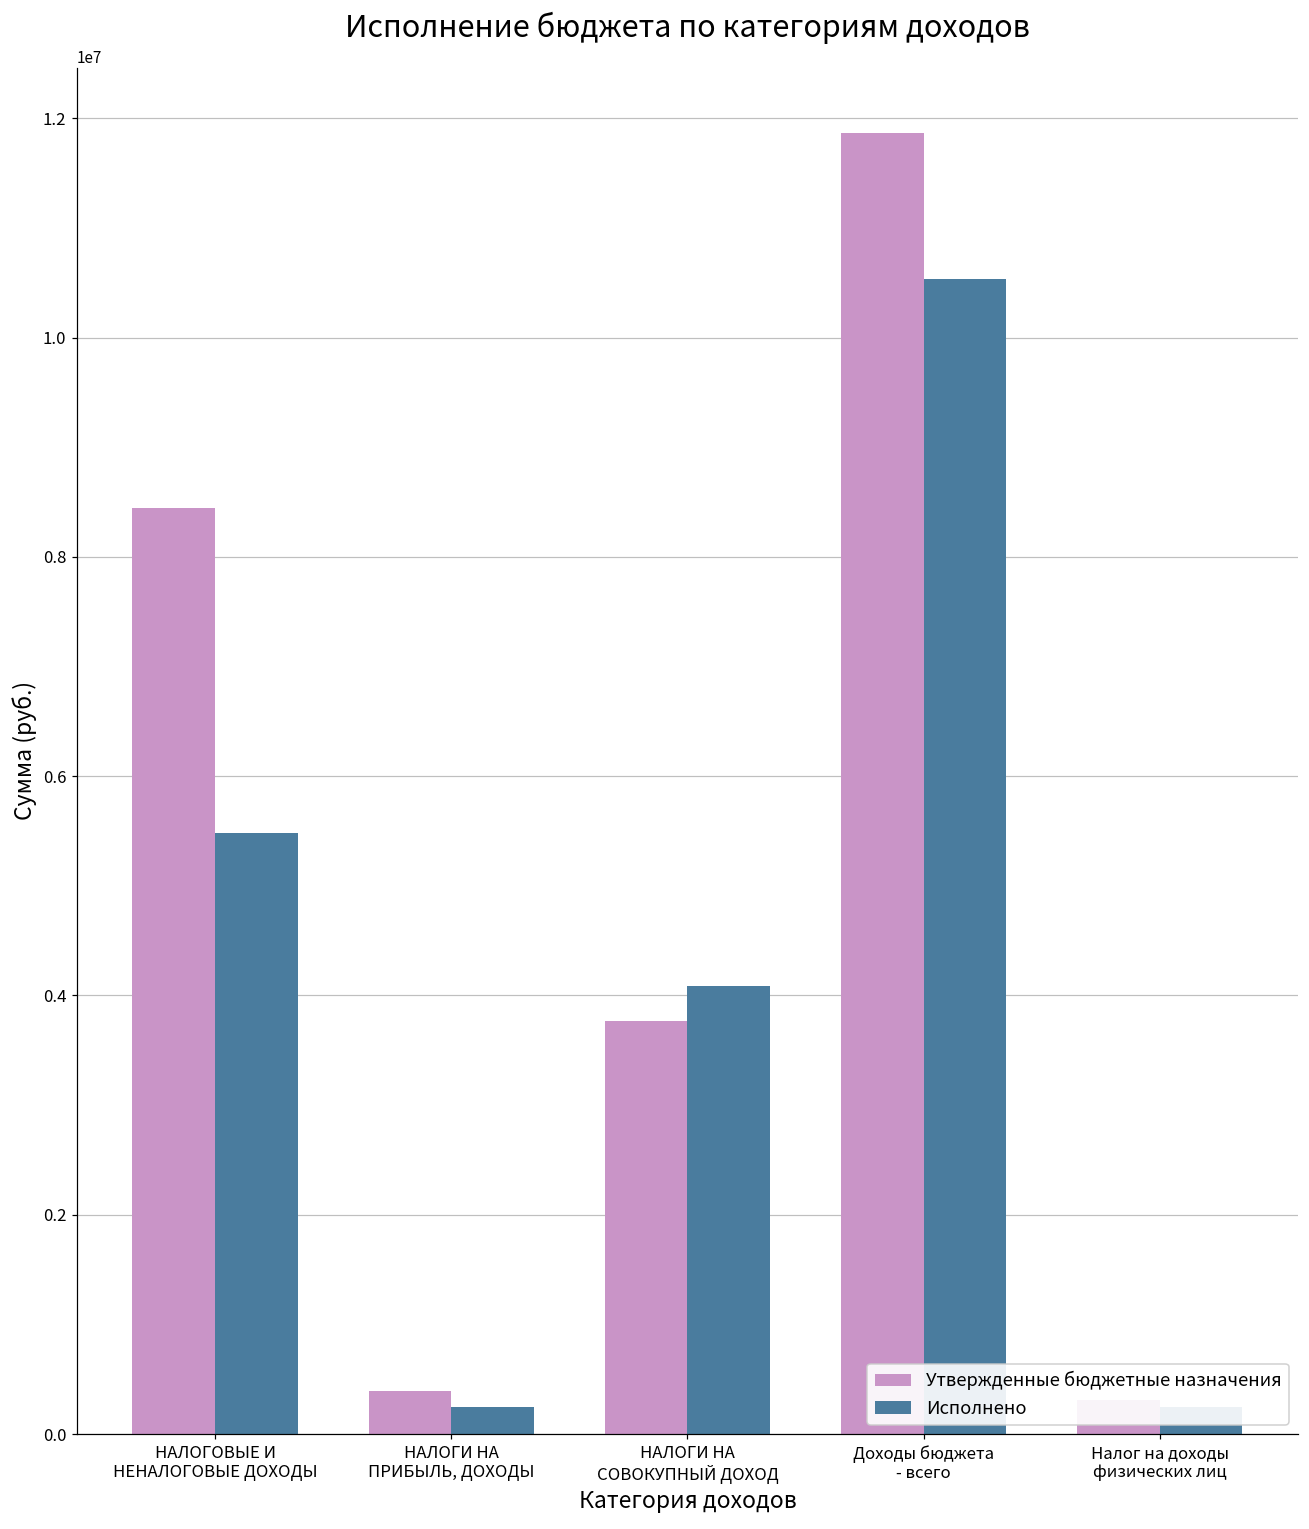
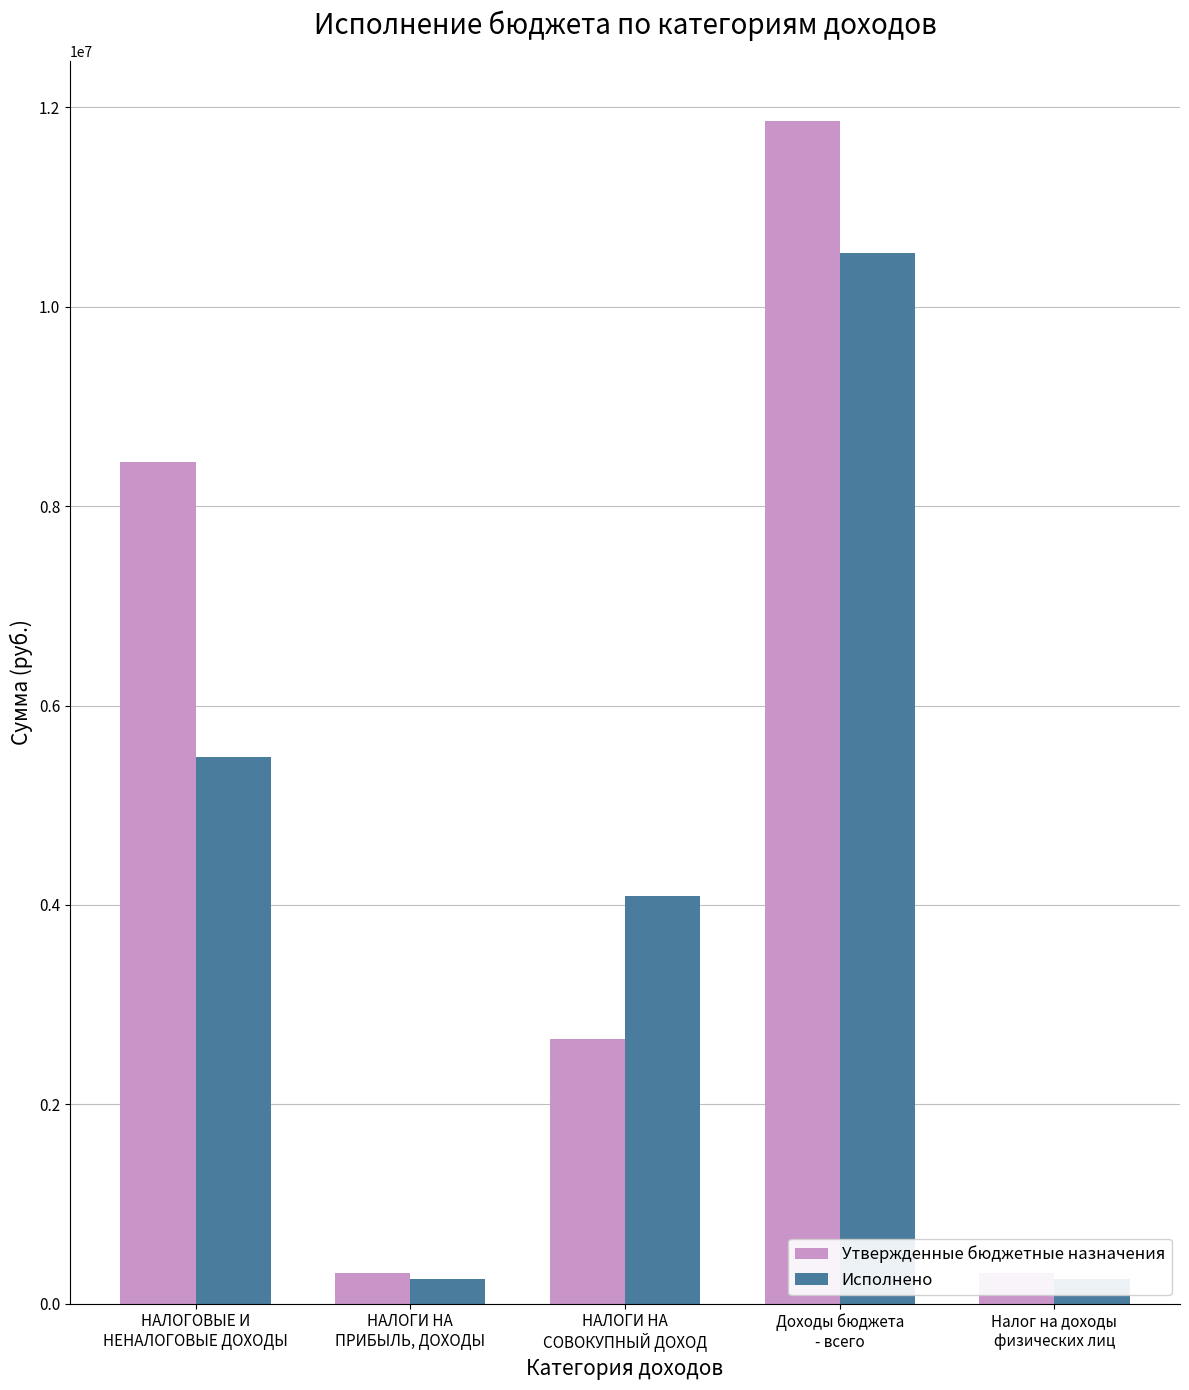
Утвержденные бюджетные назначения, НАЛОГИ НА ПРИБЫЛЬ, ДОХОДЫ: 400000 -> 300000
Утвержденные бюджетные назначения, НАЛОГИ НА СОВОКУПНЫЙ ДОХОД: 3800000 -> 2700000
